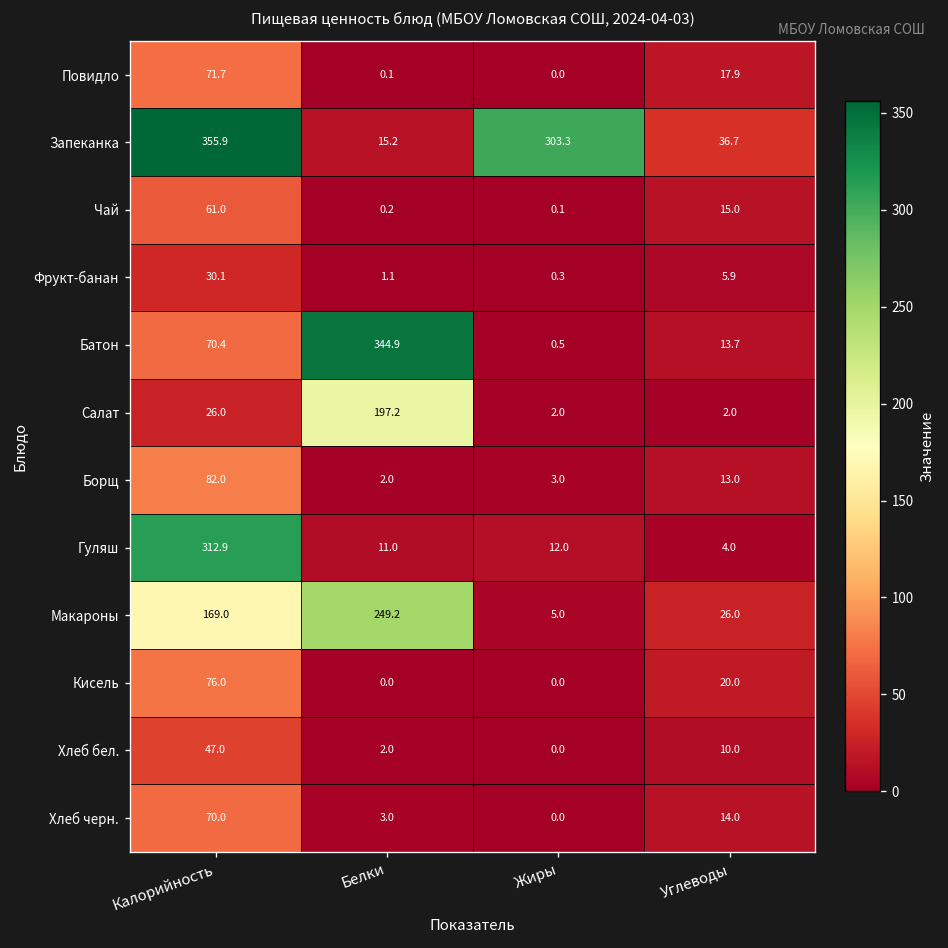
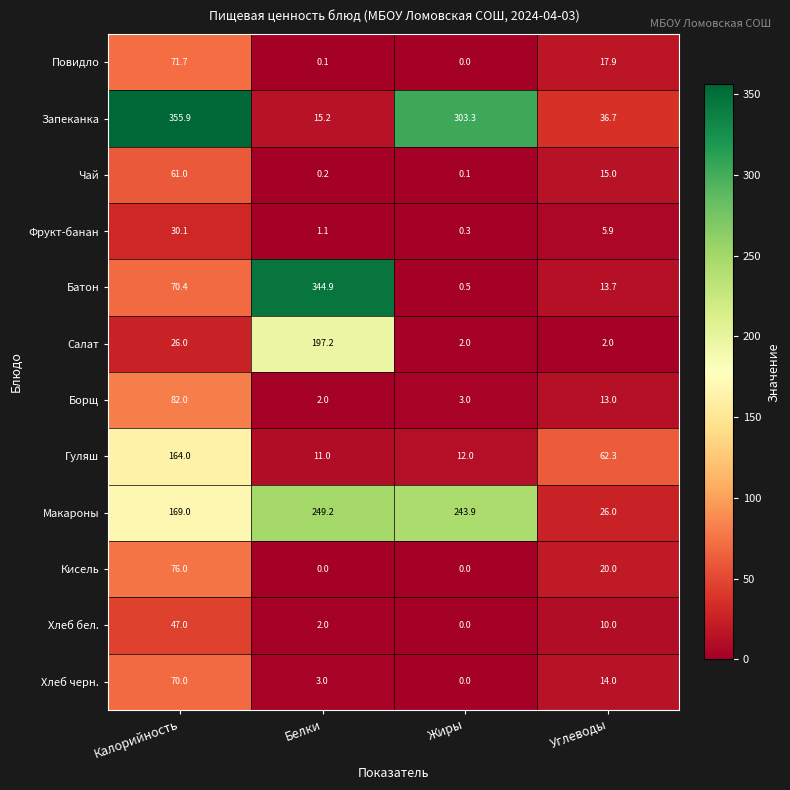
Гуляш, Калорийность: 312.9 -> 164.0
Гуляш, Углеводы: 4.0 -> 62.3
Макароны, Жиры: 5.0 -> 243.9
